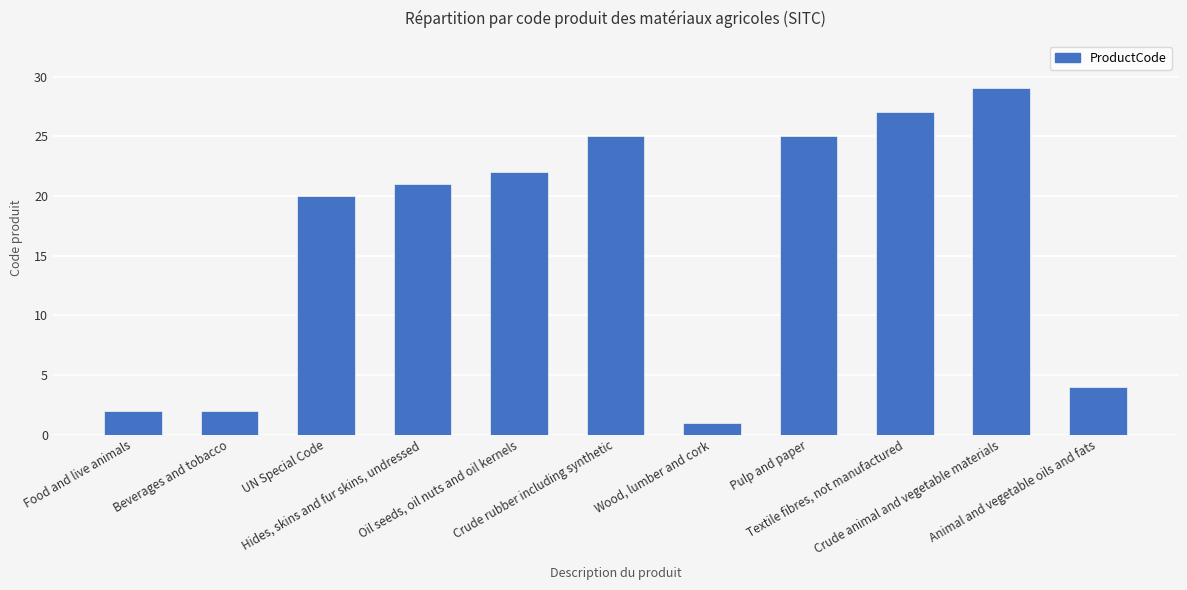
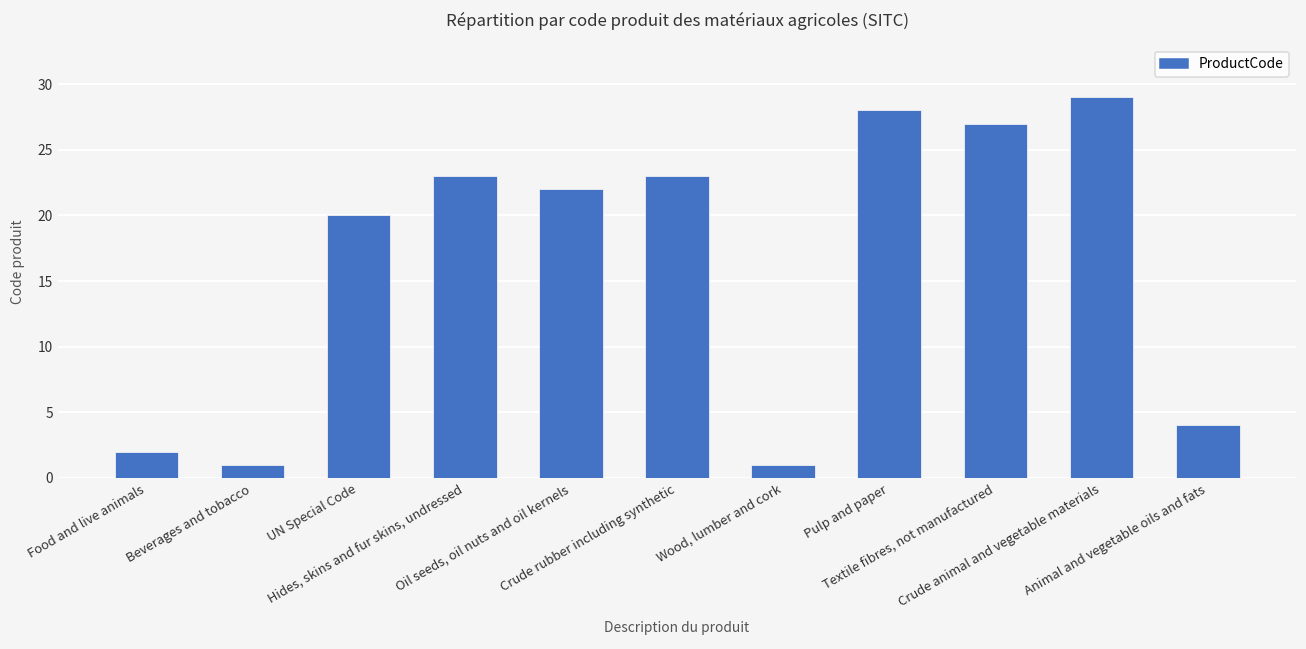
Beverages and tobacco: 2 -> 1
Hides, skins and fur skins, undressed: 21 -> 23
Crude rubber including synthetic: 25 -> 23
Pulp and paper: 25 -> 28
